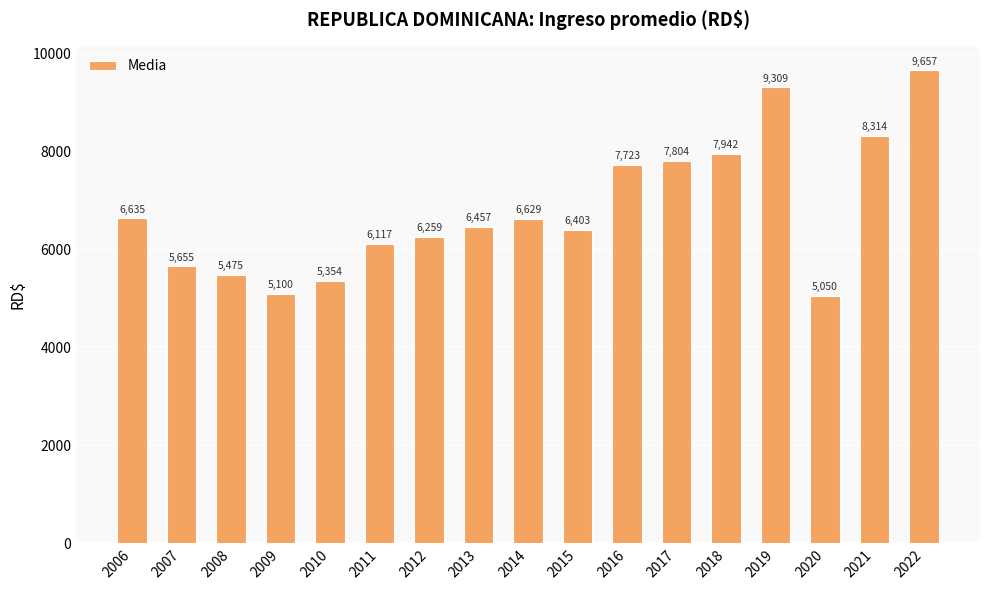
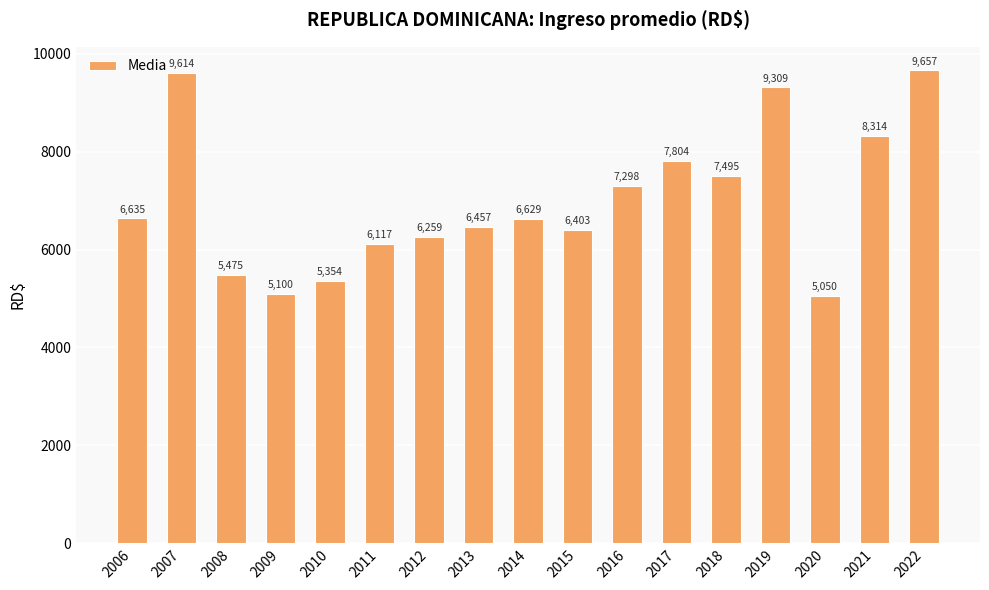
2007: 5,655 -> 9,614
2016: 7,723 -> 7,298
2018: 7,942 -> 7,495
